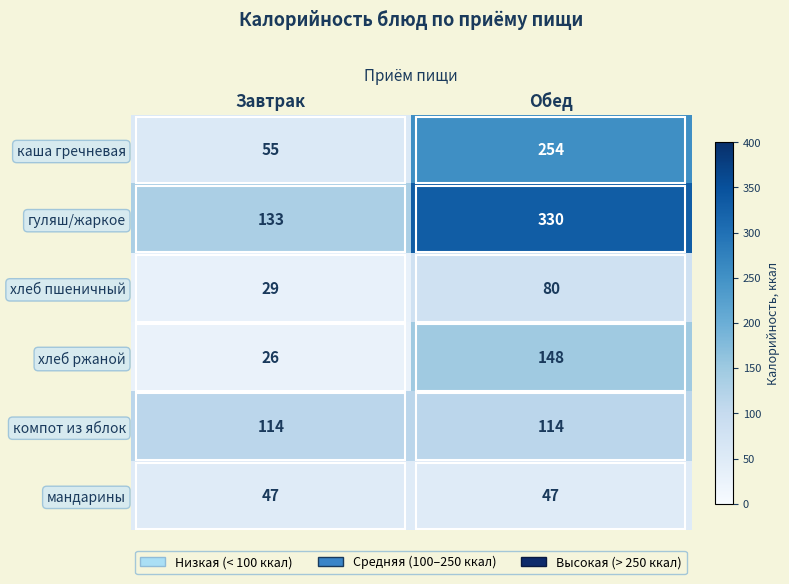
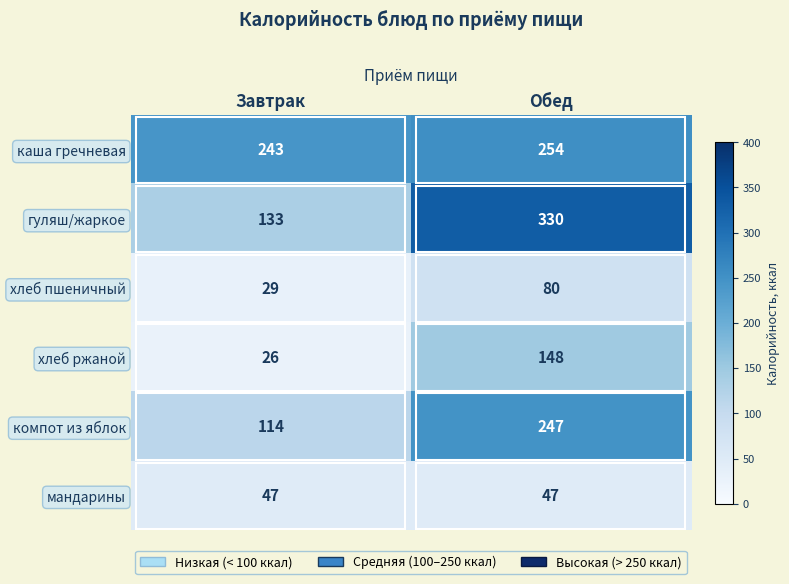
каша гречневая, Завтрак: 55 -> 243
компот из яблок, Обед: 114 -> 247
